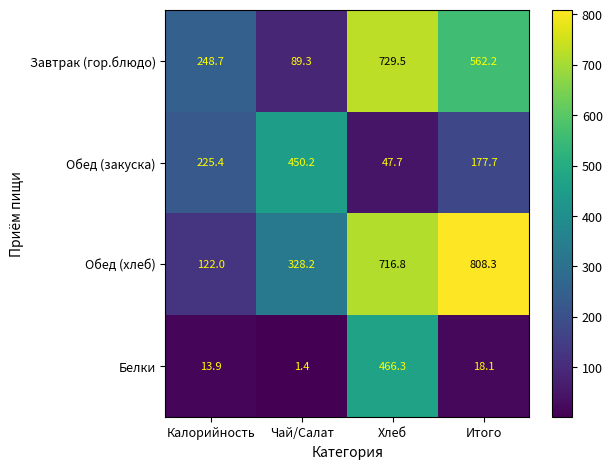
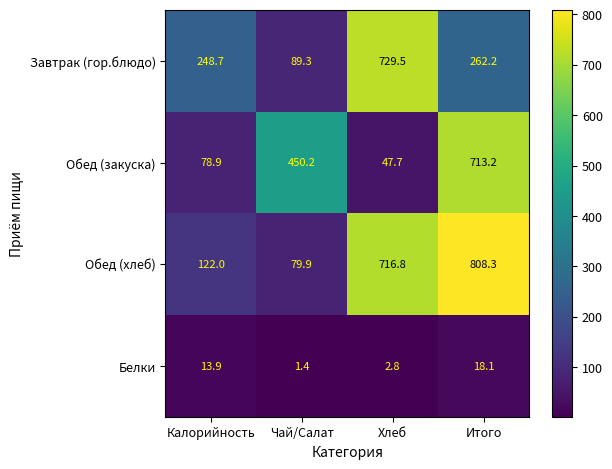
Завтрак (гор.блюдо), Итого: 562.2 -> 262.2
Обед (закуска), Калорийность: 225.4 -> 78.9
Обед (закуска), Итого: 177.7 -> 713.2
Обед (хлеб), Чай/Салат: 328.2 -> 79.9
Белки, Хлеб: 466.3 -> 2.8
